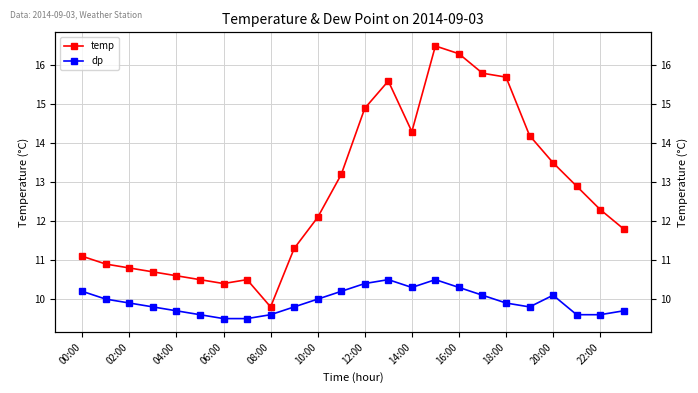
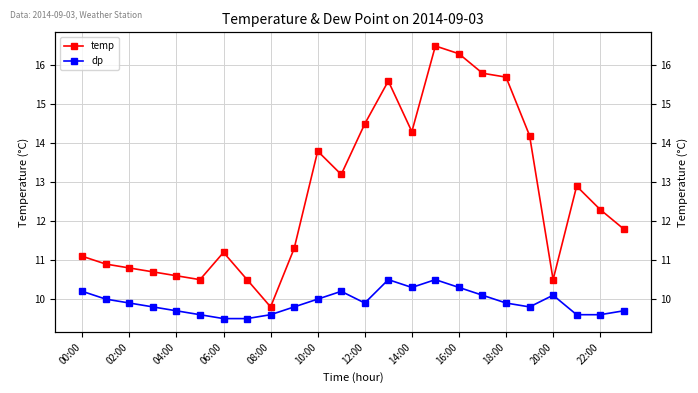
temp, 06:00: 10.4 -> 11.2
temp, 10:00: 12.1 -> 13.8
temp, 12:00: 14.9 -> 14.5
dp, 12:00: 10.4 -> 9.9
temp, 20:00: 13.5 -> 10.5
